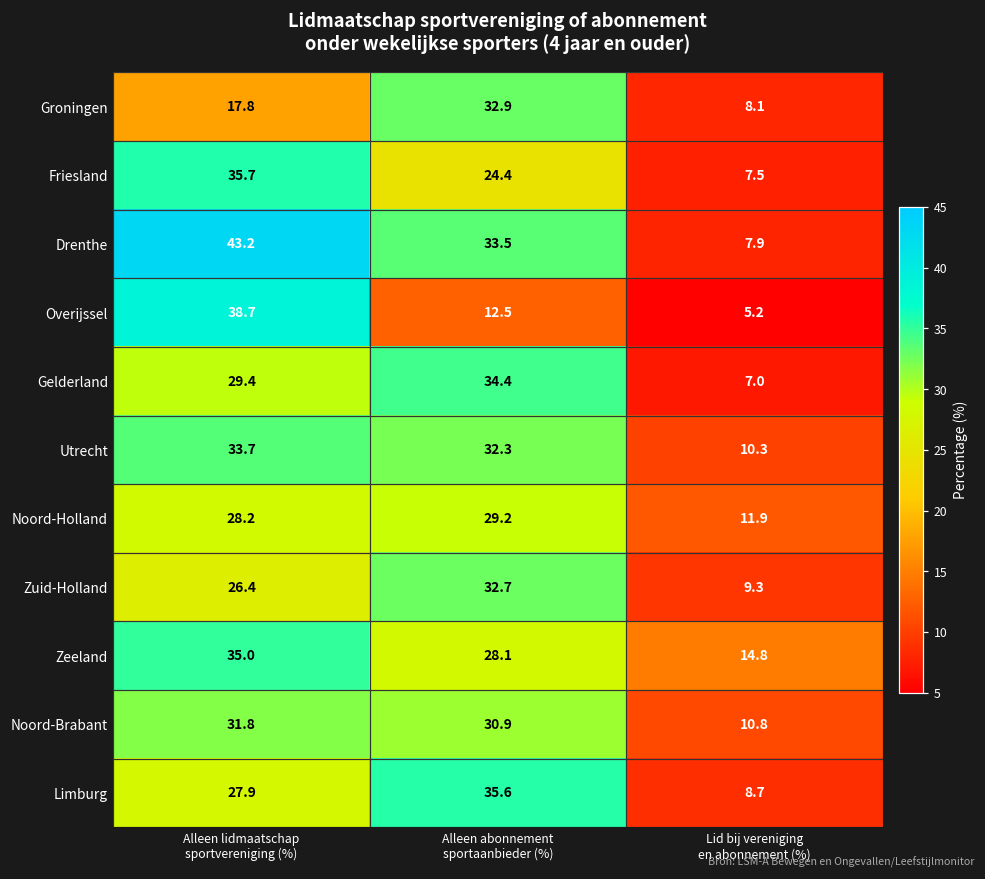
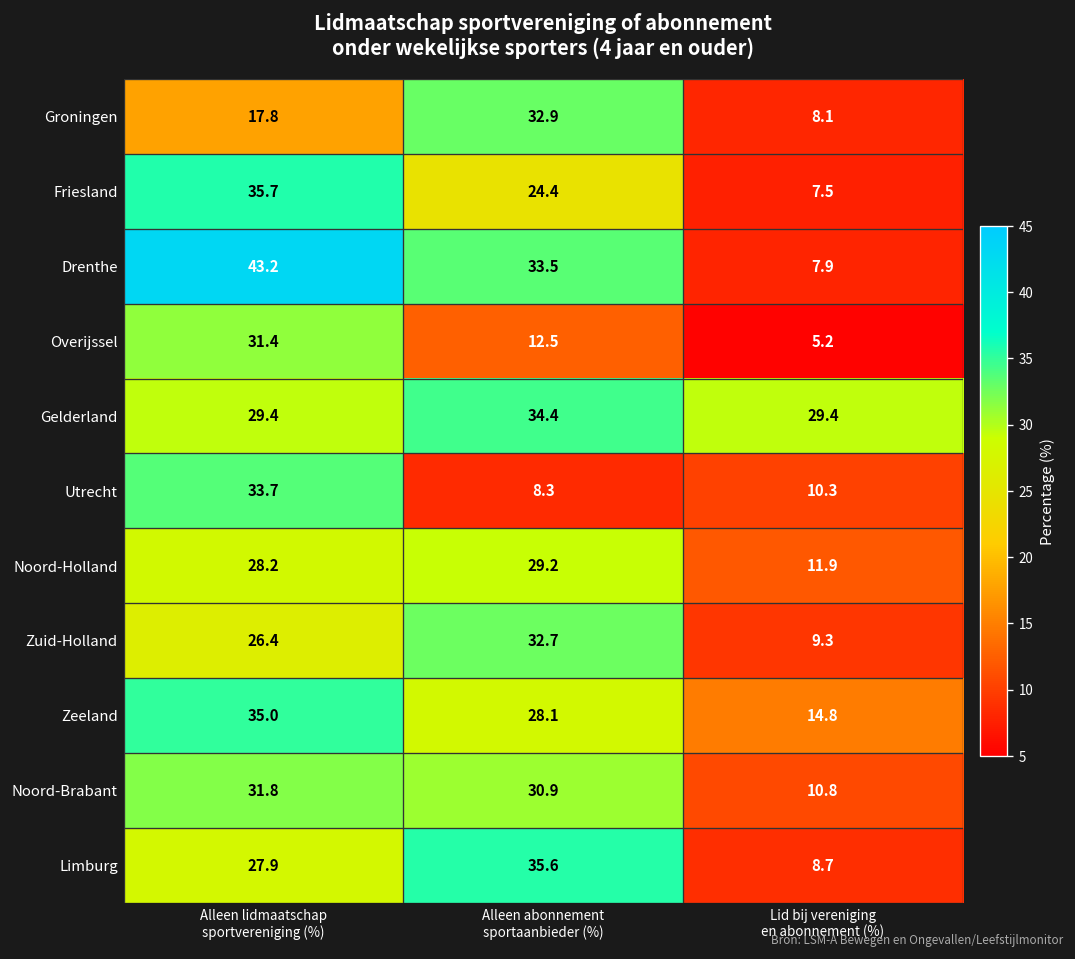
Overijssel, Alleen lidmaatschap sportvereniging (%): 38.7 -> 31.4
Gelderland, Lid bij vereniging en abonnement (%): 7.0 -> 29.4
Utrecht, Alleen abonnement sportaanbieder (%): 32.3 -> 8.3
